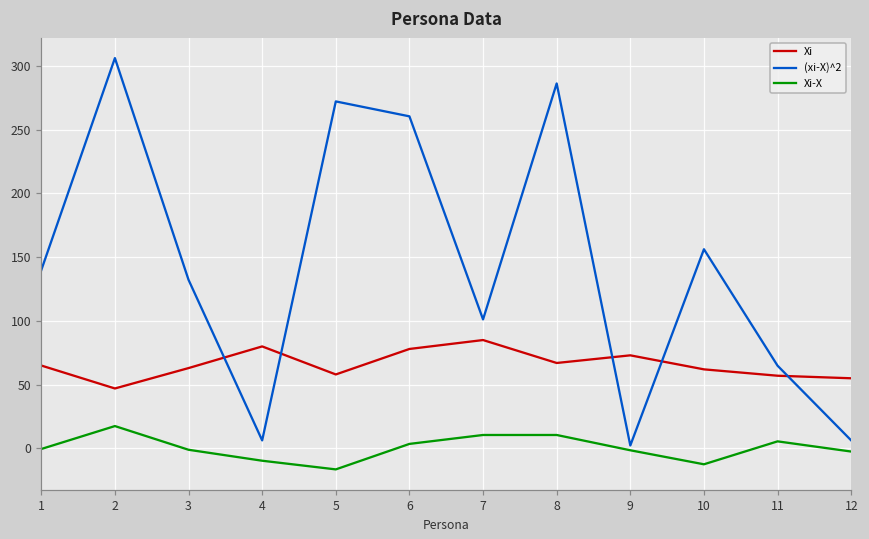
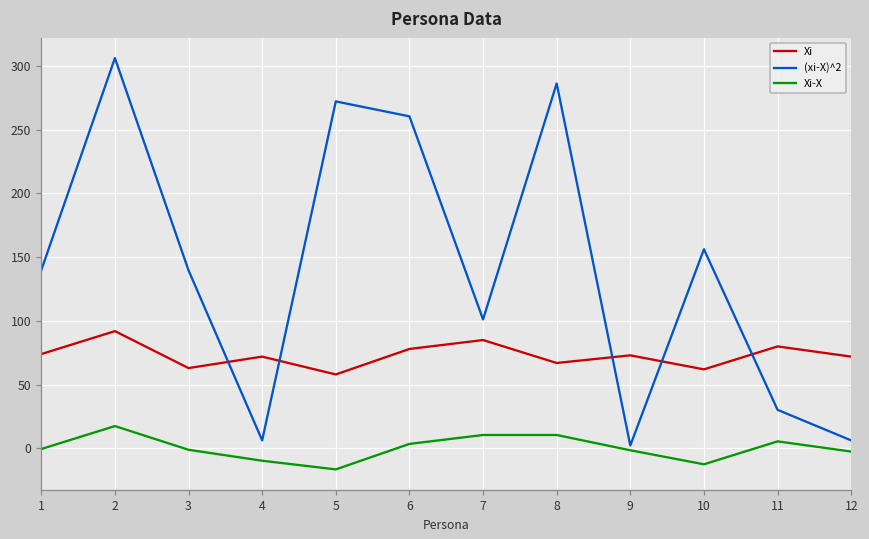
Xi, 1: 65 -> 74
Xi, 2: 47 -> 92
(xi-X)^2, 3: 132 -> 140
Xi, 4: 80 -> 72
Xi, 11: 57 -> 80
(xi-X)^2, 11: 65 -> 30
Xi, 12: 55 -> 72
